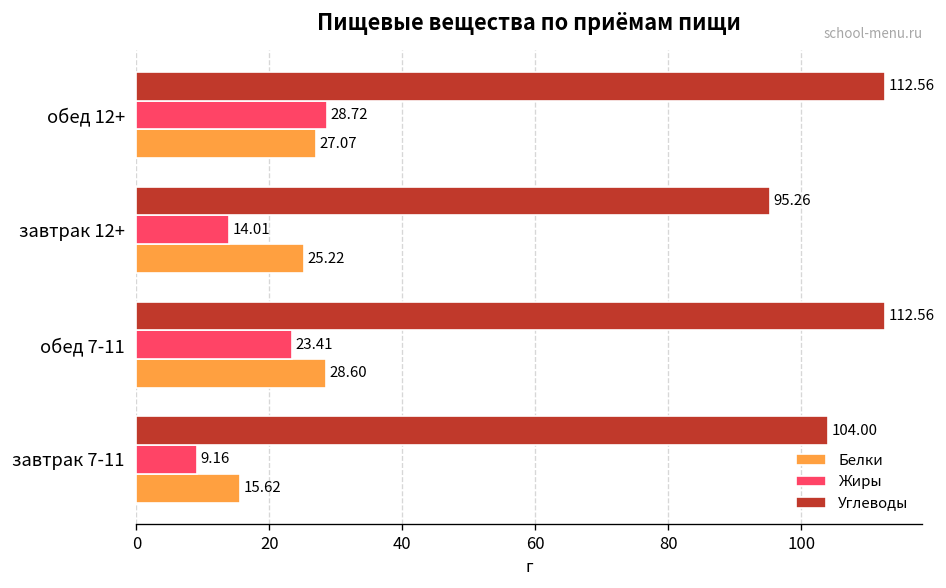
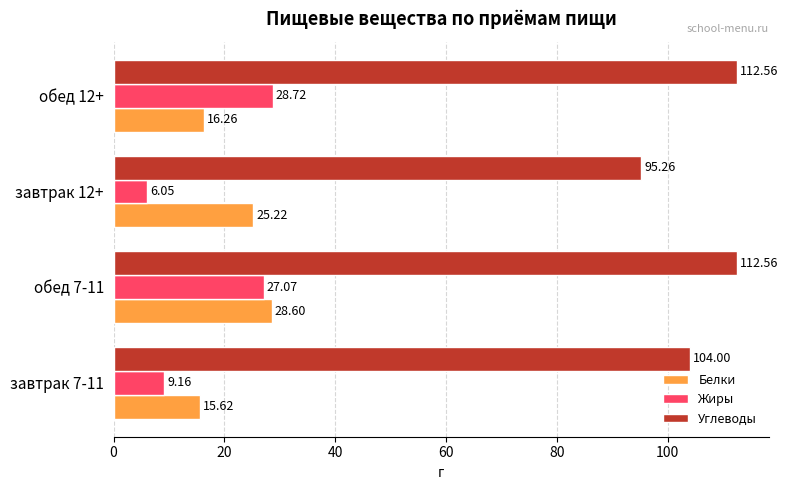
Белки, обед 12+: 27.07 -> 16.26
Жиры, завтрак 12+: 14.01 -> 6.05
Жиры, обед 7-11: 23.41 -> 27.07
